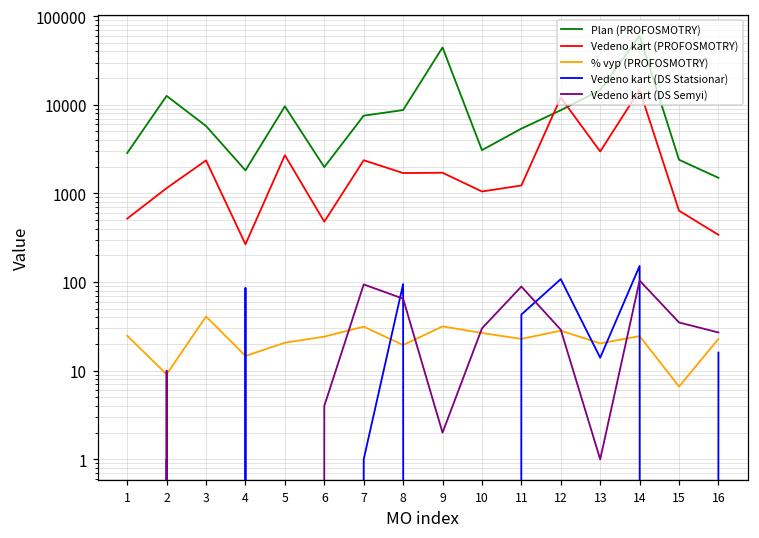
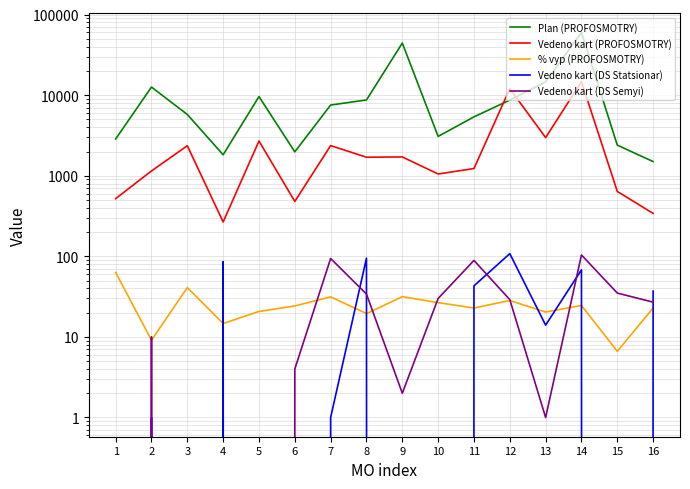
% vyp (PROFOSMOTRY), 1: 25 -> 60
Vedeno kart (DS Semyi), 8: 70 -> 34
Vedeno kart (DS Statsionar), 14: 150 -> 70
Vedeno kart (DS Statsionar), 16: 16 -> 40
